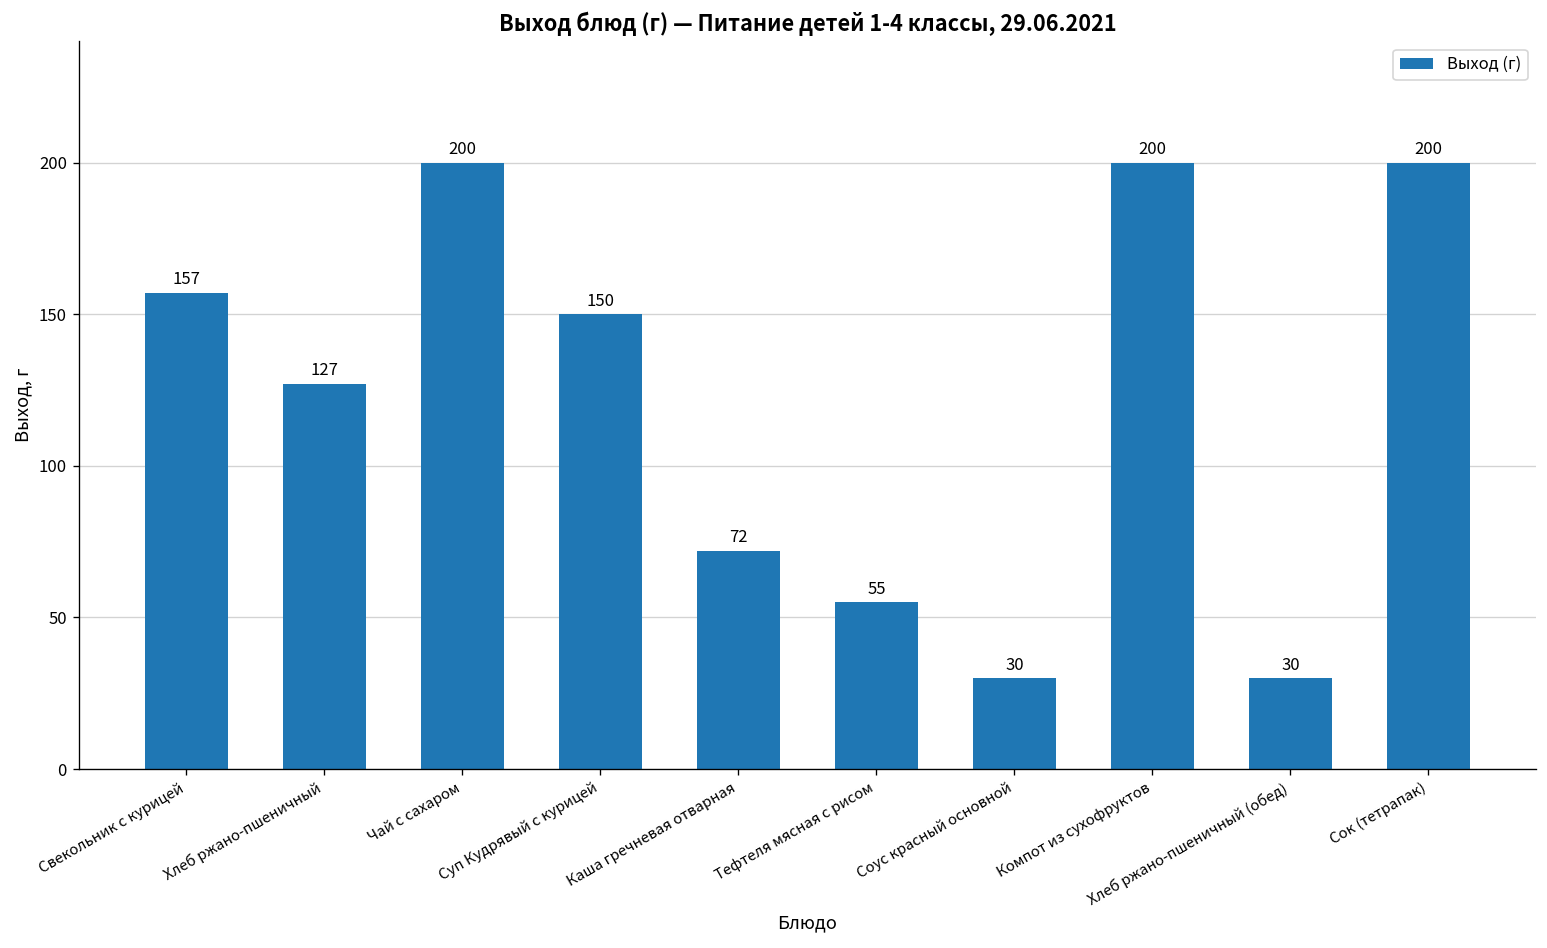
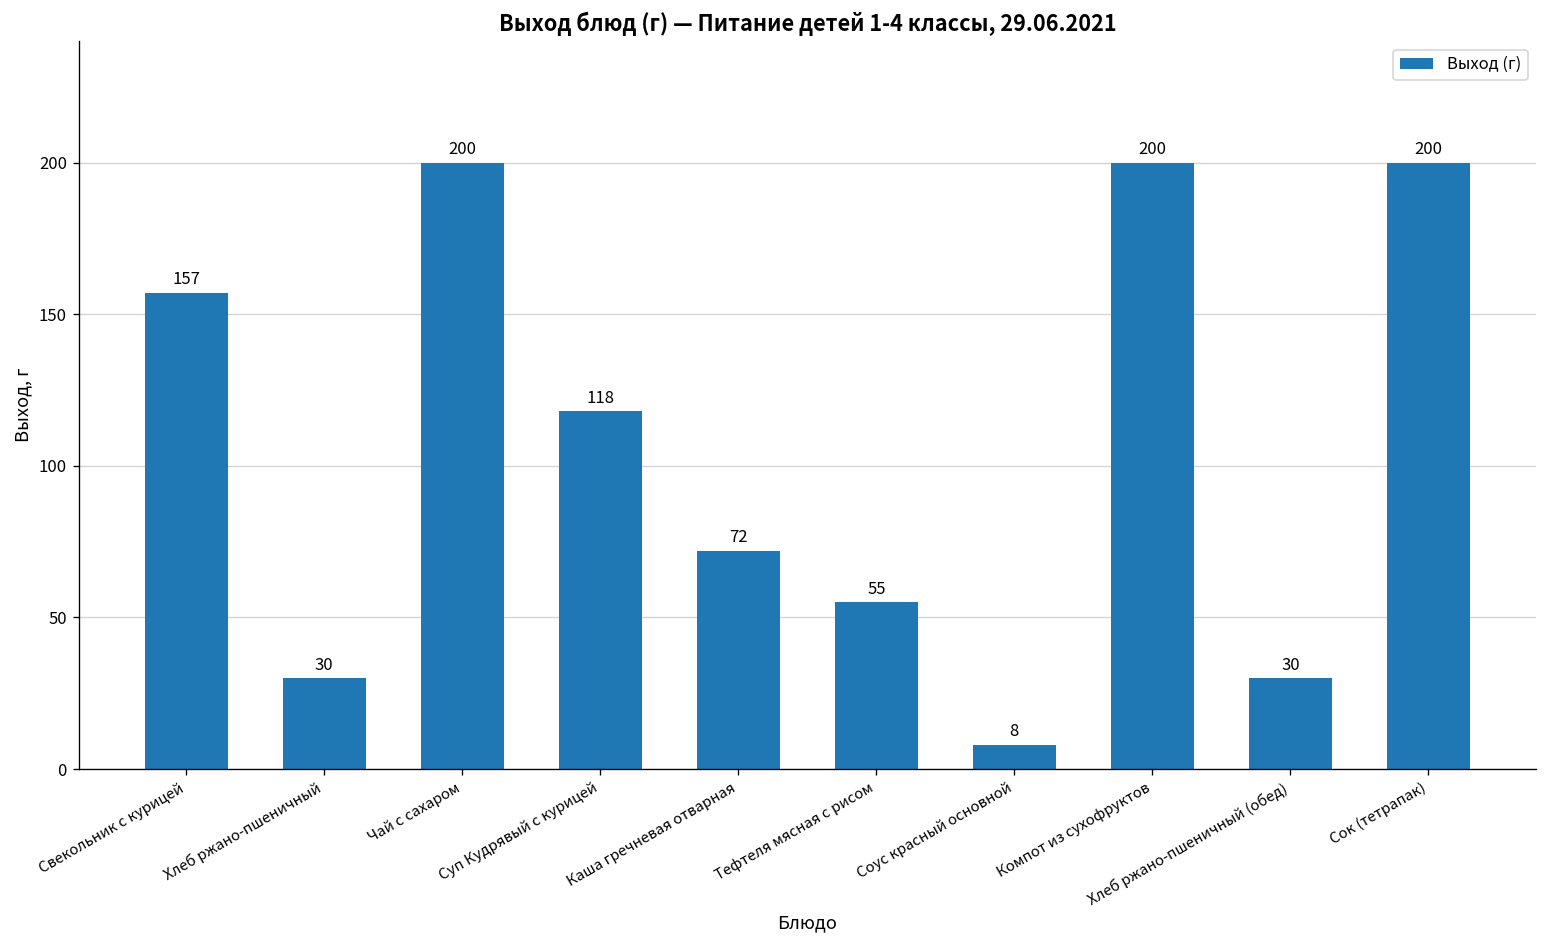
Хлеб ржано-пшеничный: 127 -> 30
Суп Кудрявый с курицей: 150 -> 118
Соус красный основной: 30 -> 8
